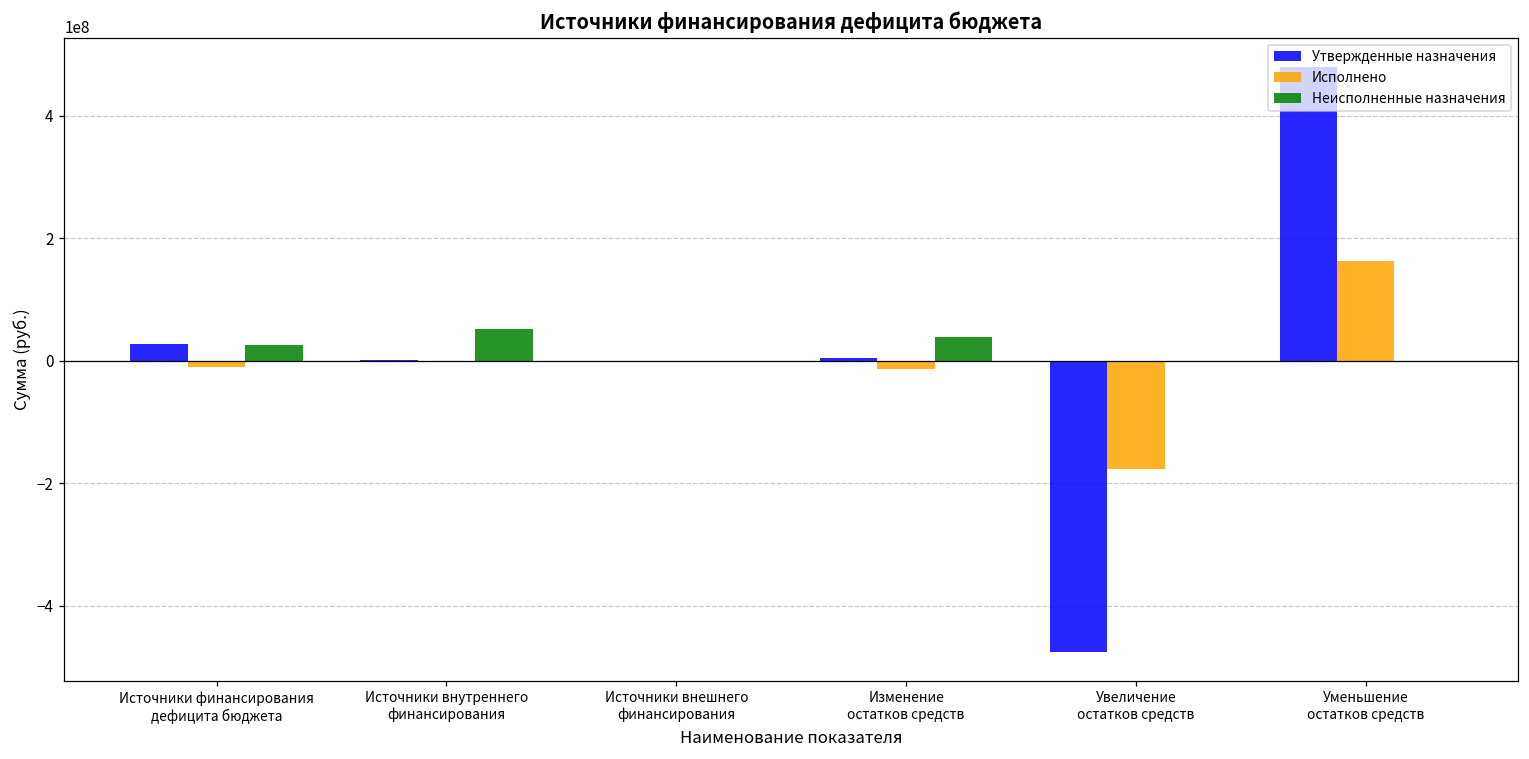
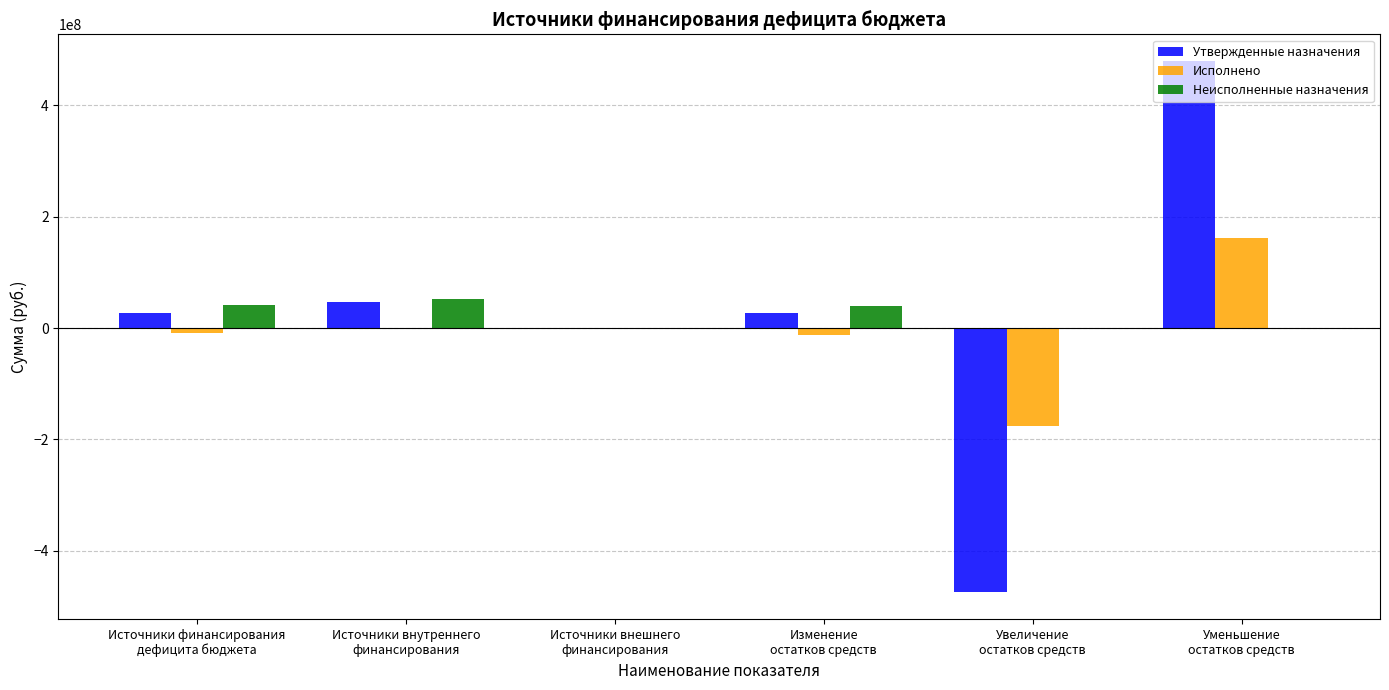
Неисполненные назначения, Источники финансирования дефицита бюджета: 30000000 -> 40000000
Утвержденные назначения, Источники внутреннего финансирования: 0 -> 50000000
Утвержденные назначения, Изменение остатков средств: 10000000 -> 30000000
